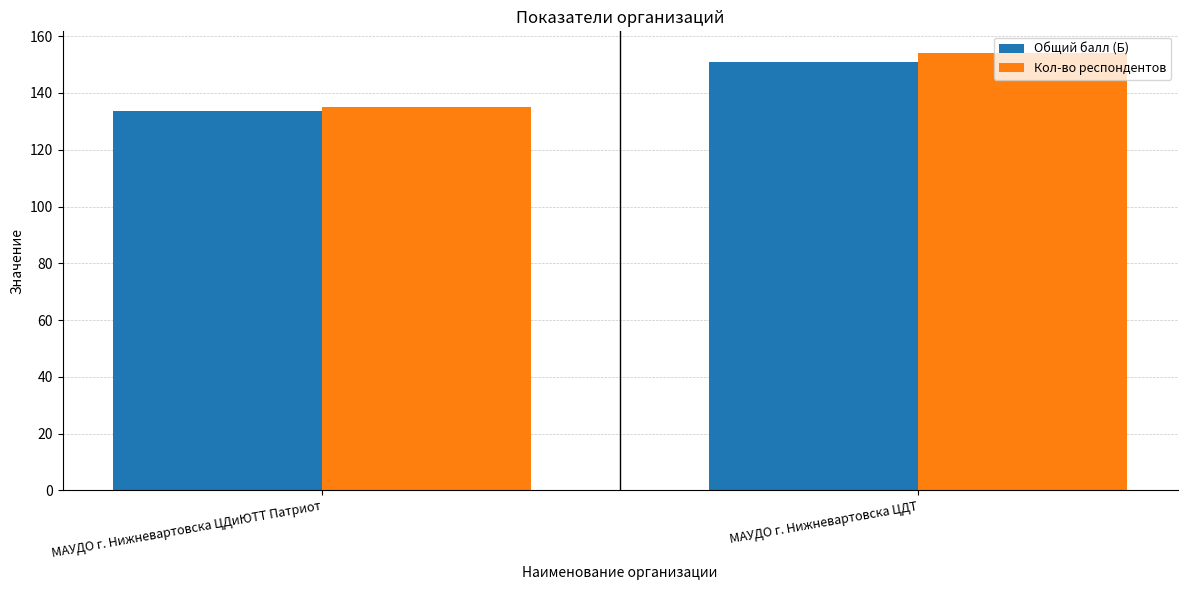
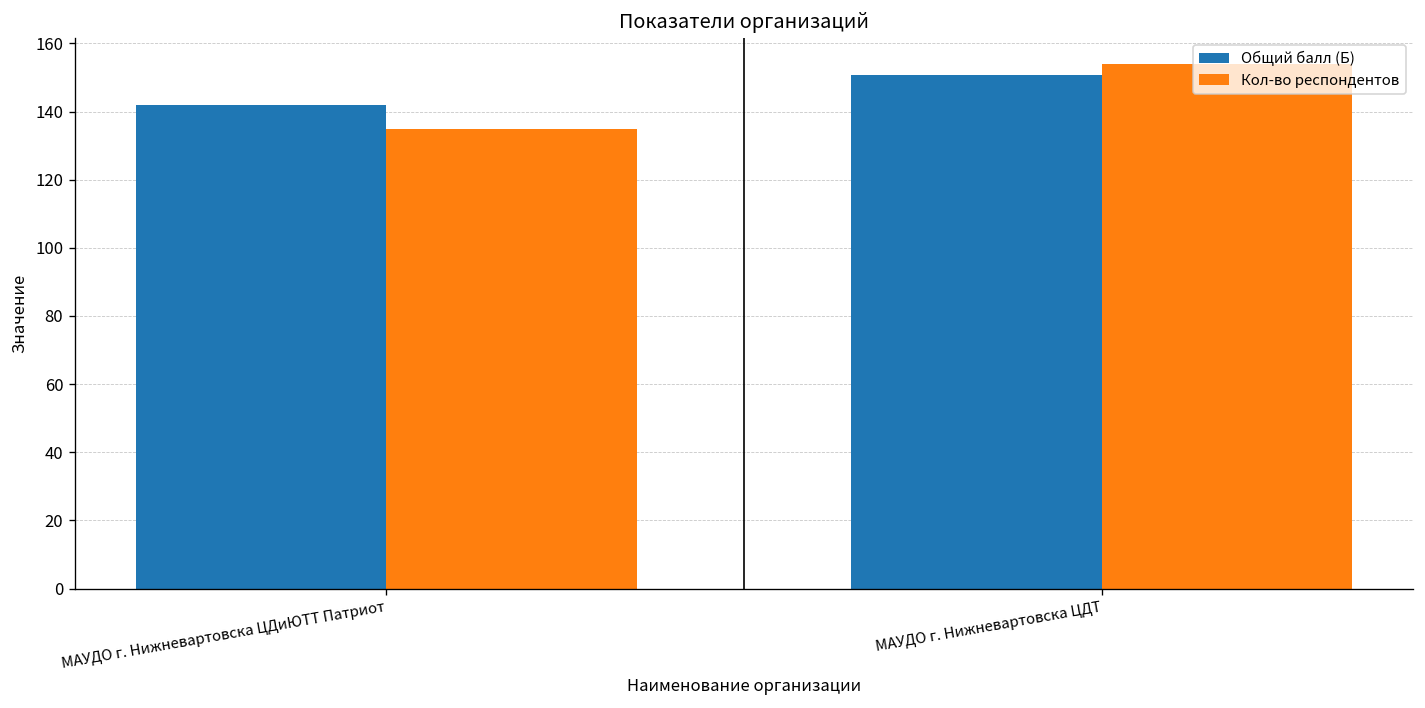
Общий балл (Б), МАУДО г. Нижневартовска ЦДиЮТТ Патриот: 134 -> 142
